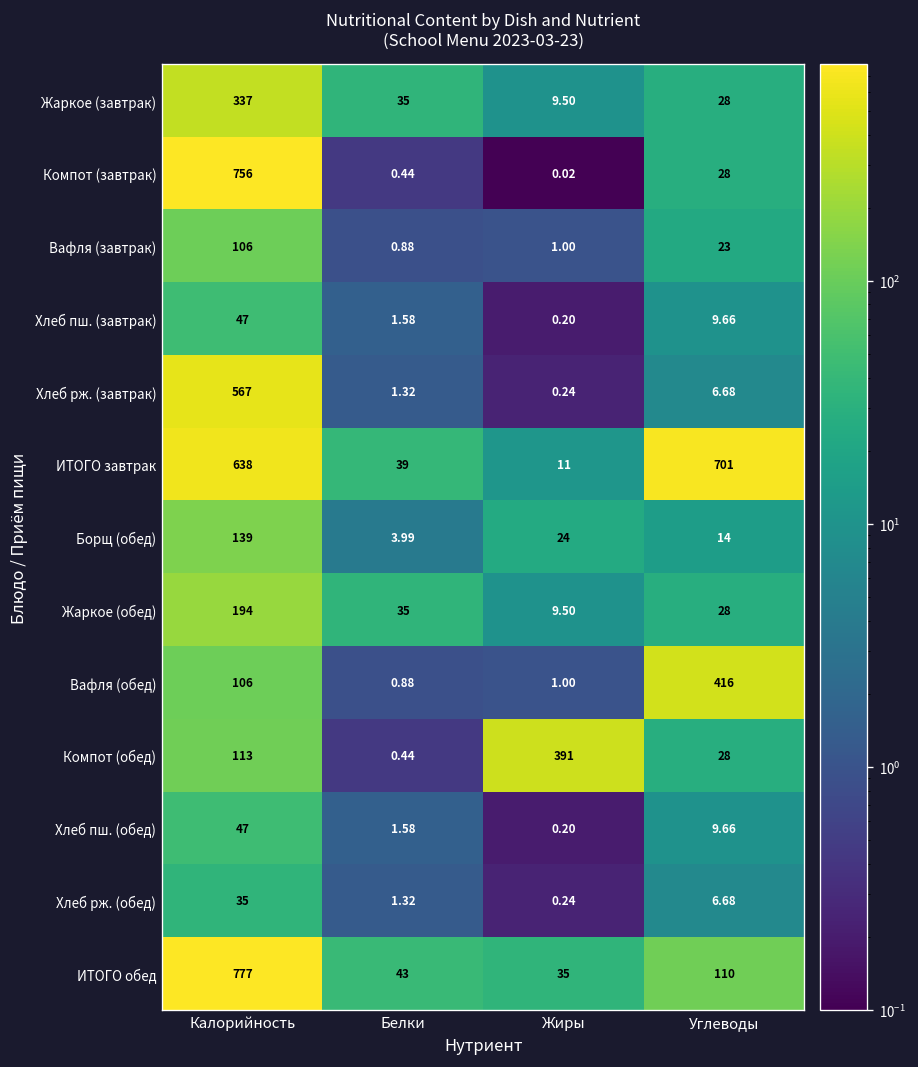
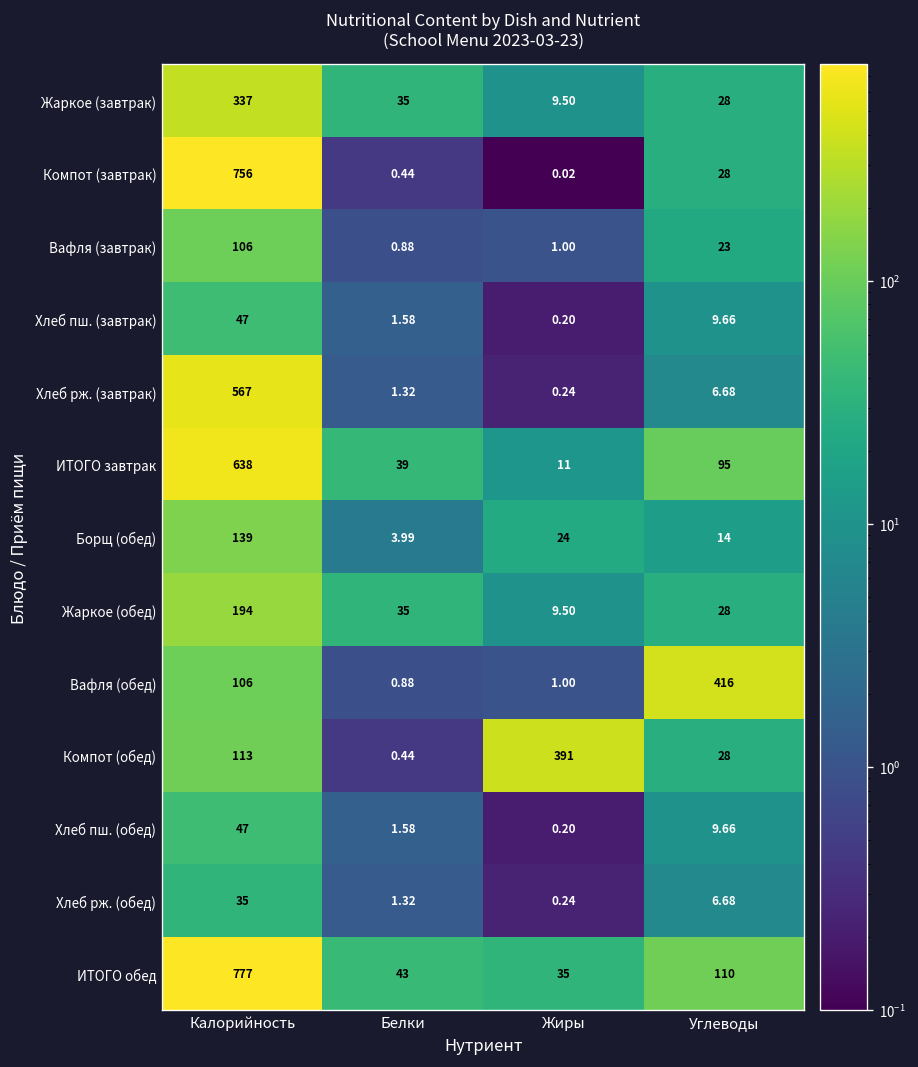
ИТОГО завтрак, Углеводы: 701 -> 95
